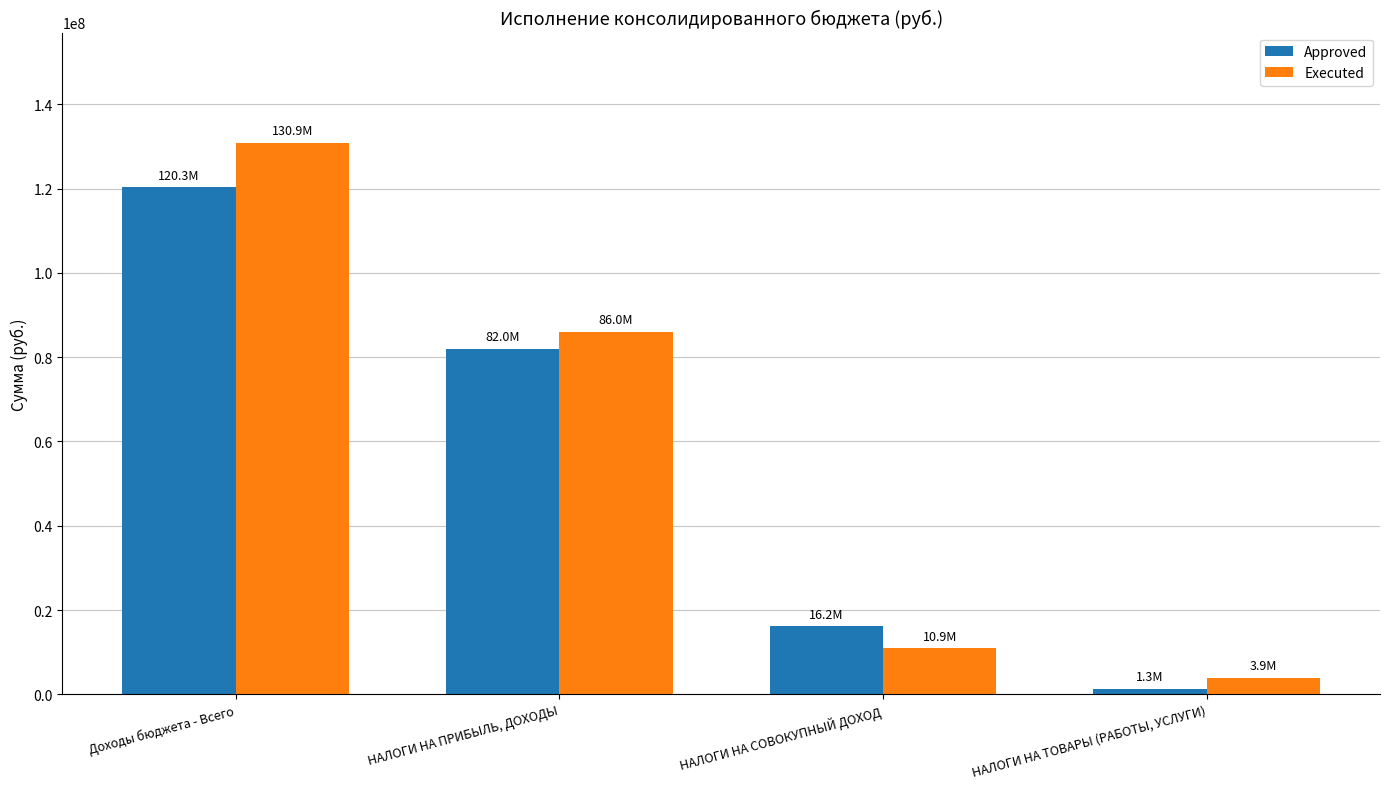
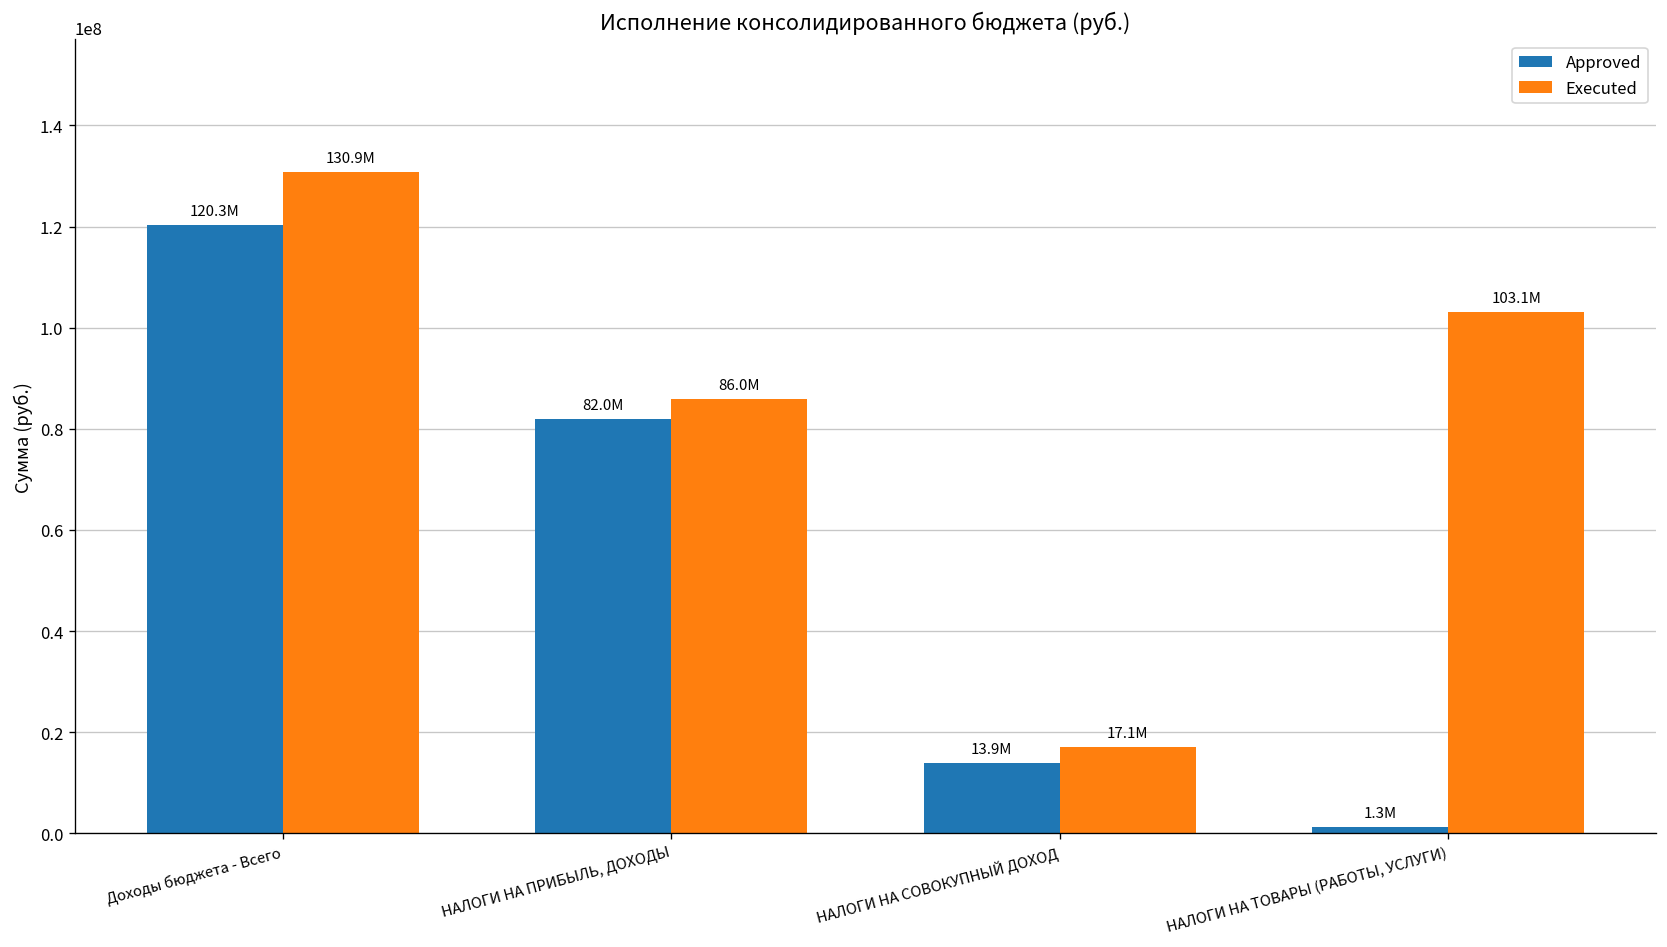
Approved, НАЛОГИ НА СОВОКУПНЫЙ ДОХОД: 16.2M -> 13.9M
Executed, НАЛОГИ НА СОВОКУПНЫЙ ДОХОД: 10.9M -> 17.1M
Executed, НАЛОГИ НА ТОВАРЫ (РАБОТЫ, УСЛУГИ): 3.9M -> 103.1M
